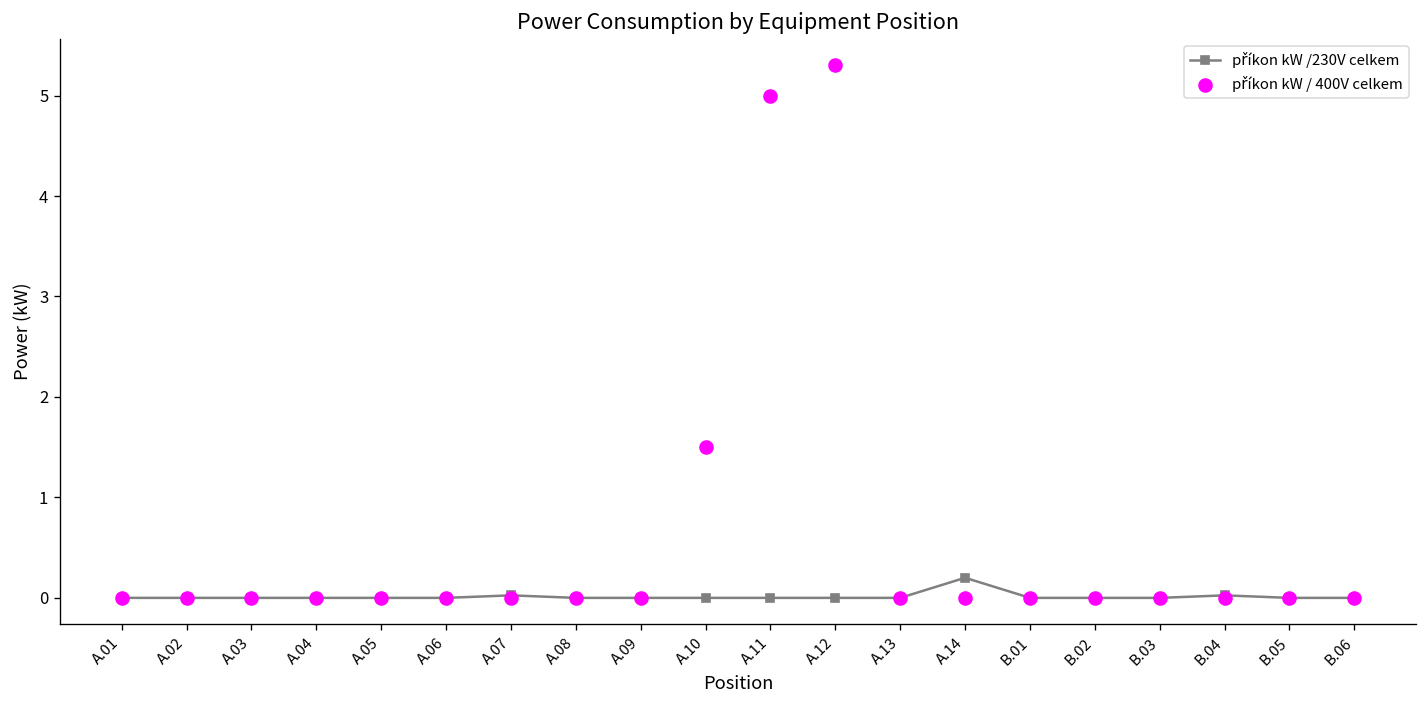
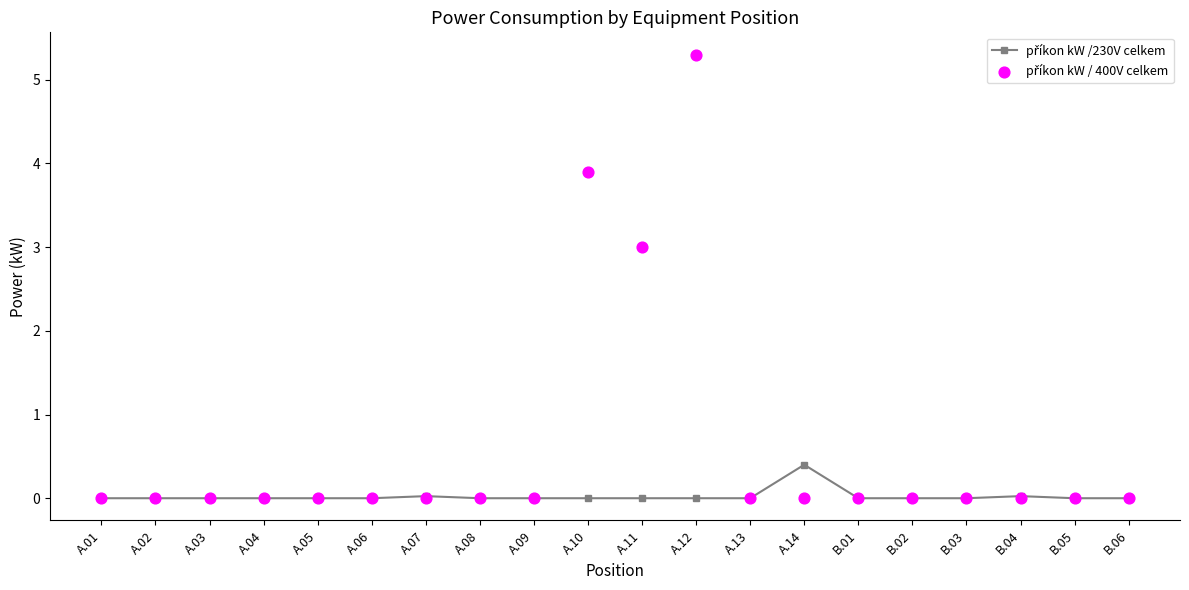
příkon kW / 400V celkem, A.10: 1.5 -> 3.9
příkon kW / 400V celkem, A.11: 5 -> 3
příkon kW /230V celkem, A.14: 0.2 -> 0.4
